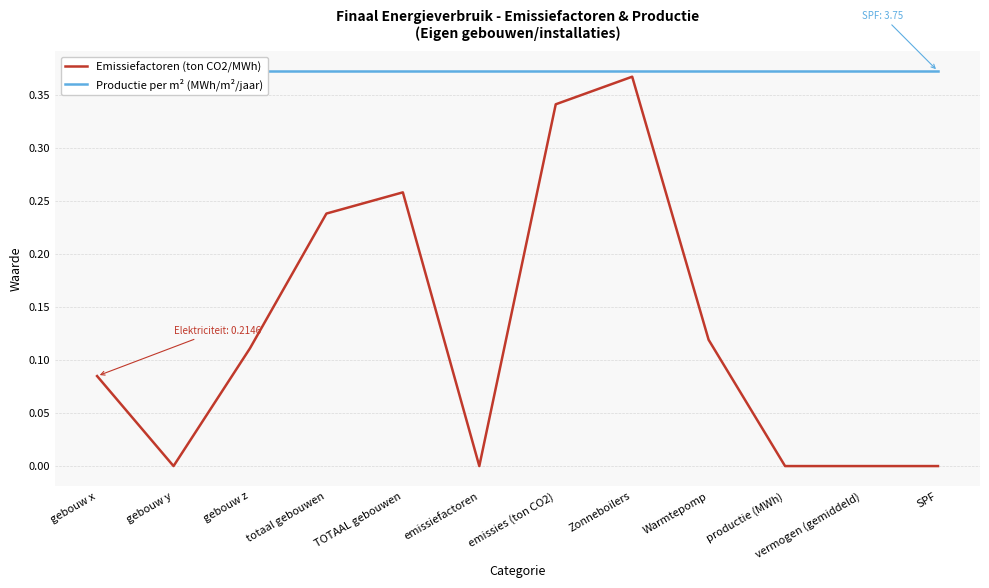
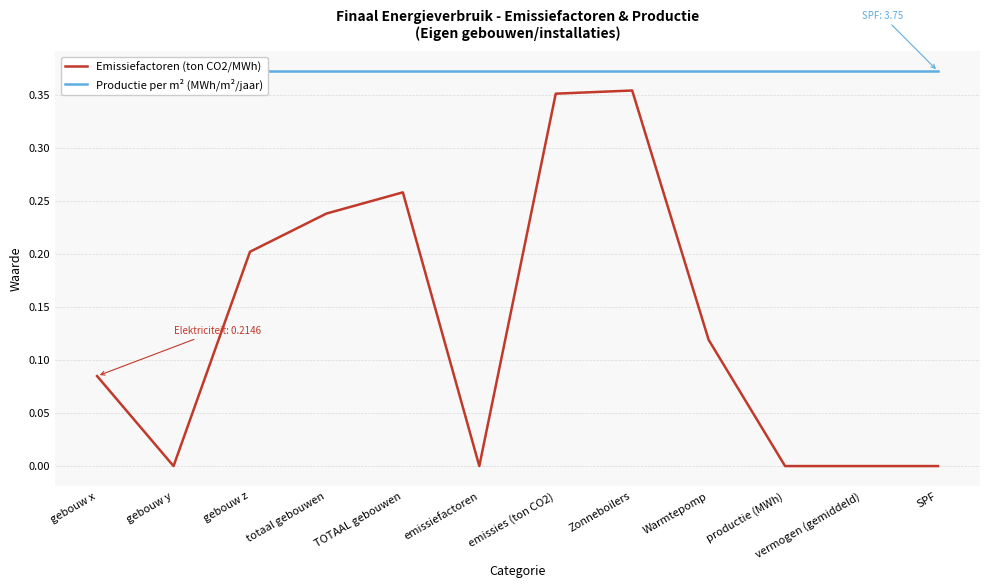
Emissiefactoren (ton CO2/MWh), gebouw z: 0.111 -> 0.202
Emissiefactoren (ton CO2/MWh), emissies (ton CO2): 0.341 -> 0.351
Emissiefactoren (ton CO2/MWh), Zonneboilers: 0.367 -> 0.354
